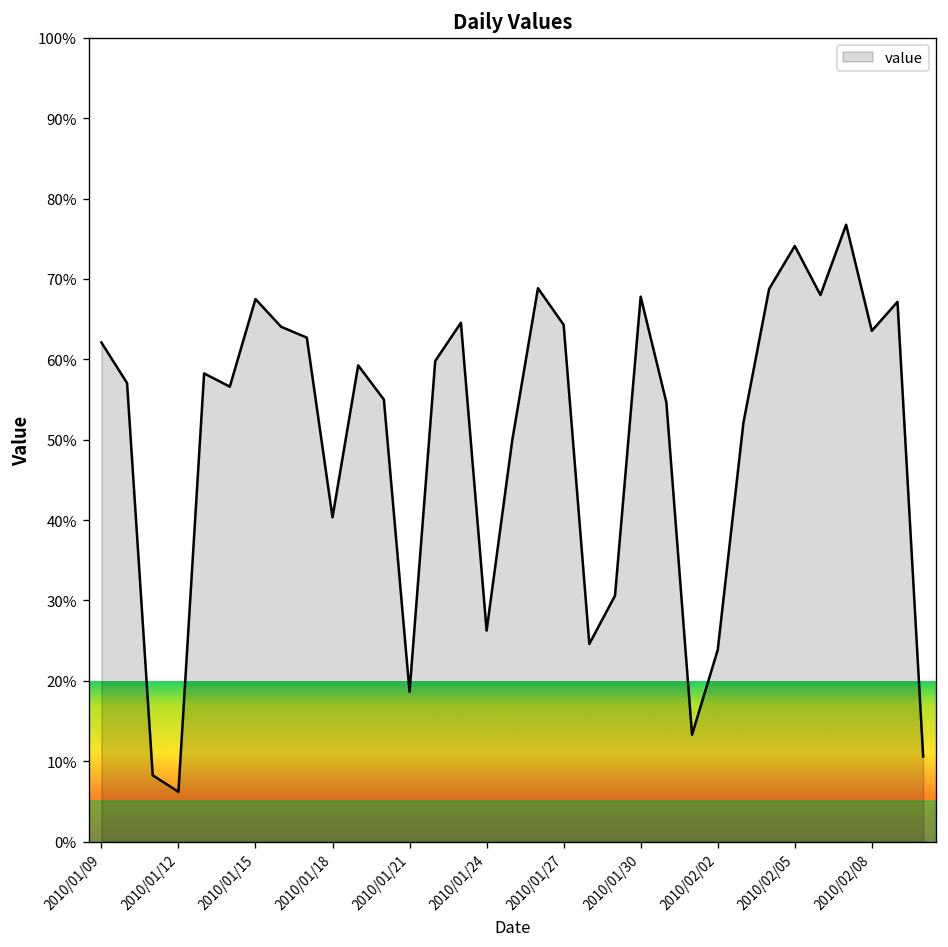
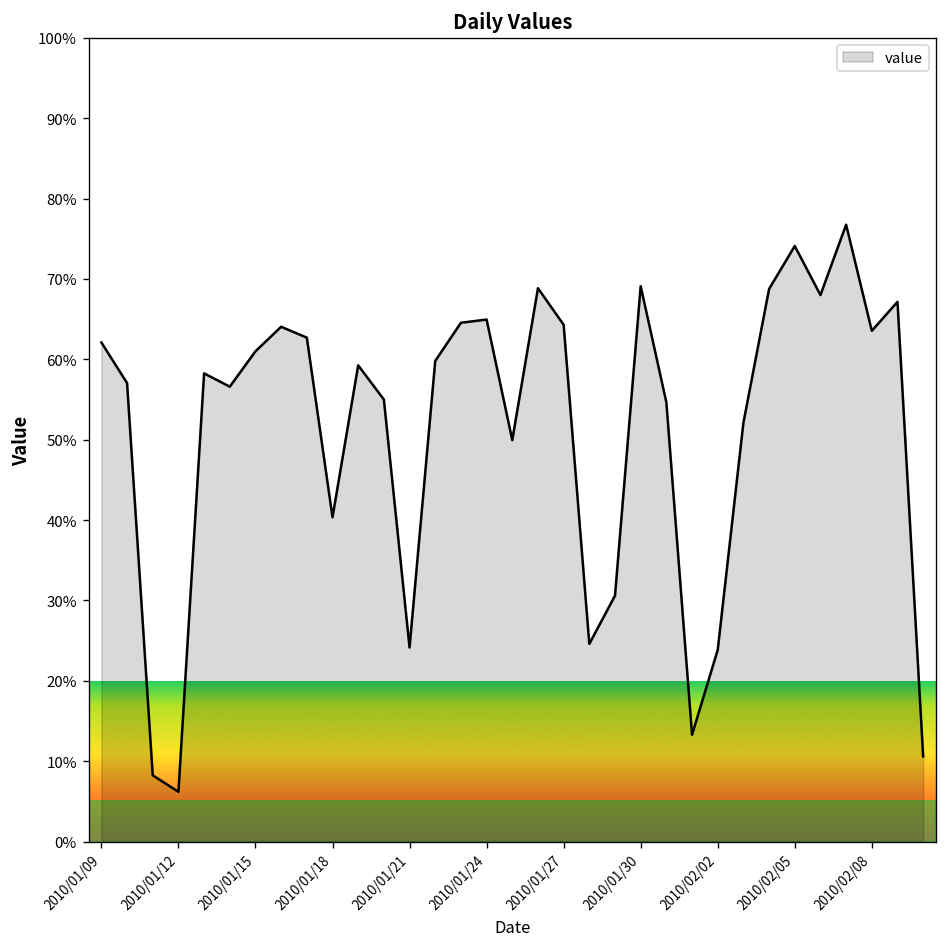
2010/01/15: 68% -> 61%
2010/01/21: 19% -> 24%
2010/01/24: 26% -> 65%
2010/01/30: 68% -> 69%
